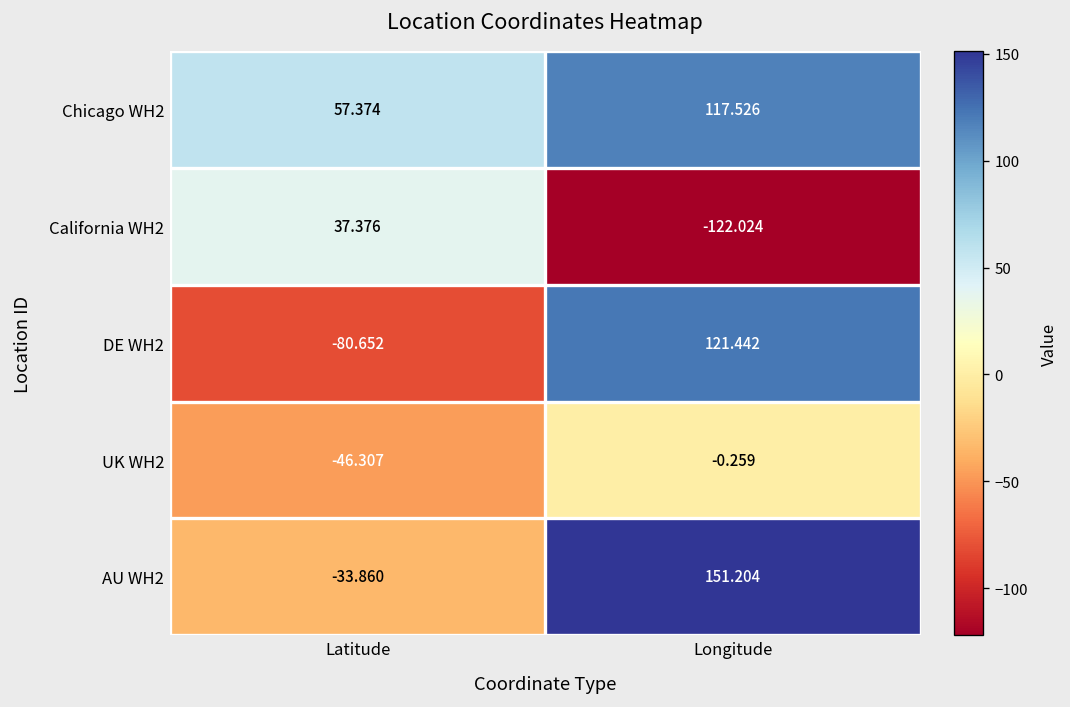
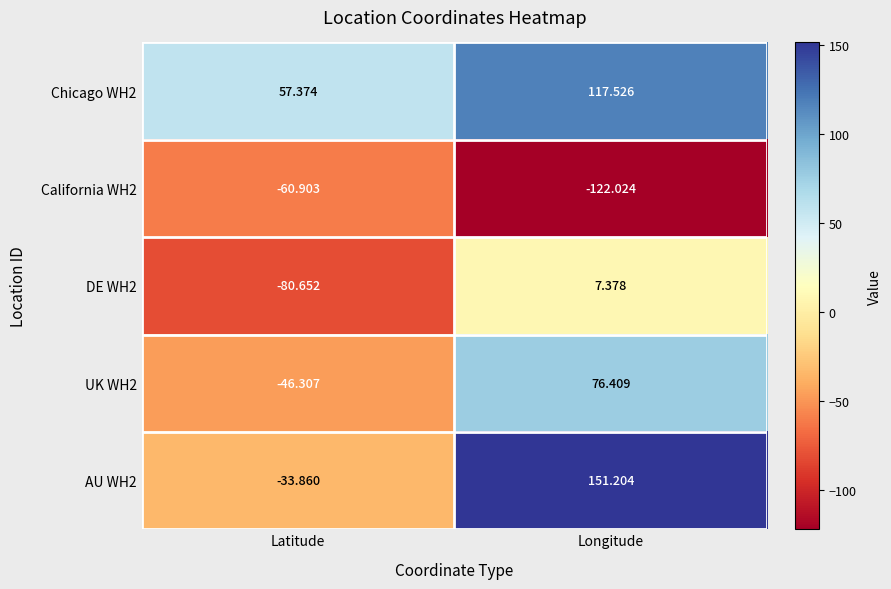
California WH2, Latitude: 37.376 -> -60.903
DE WH2, Longitude: 121.442 -> 7.378
UK WH2, Longitude: -0.259 -> 76.409
